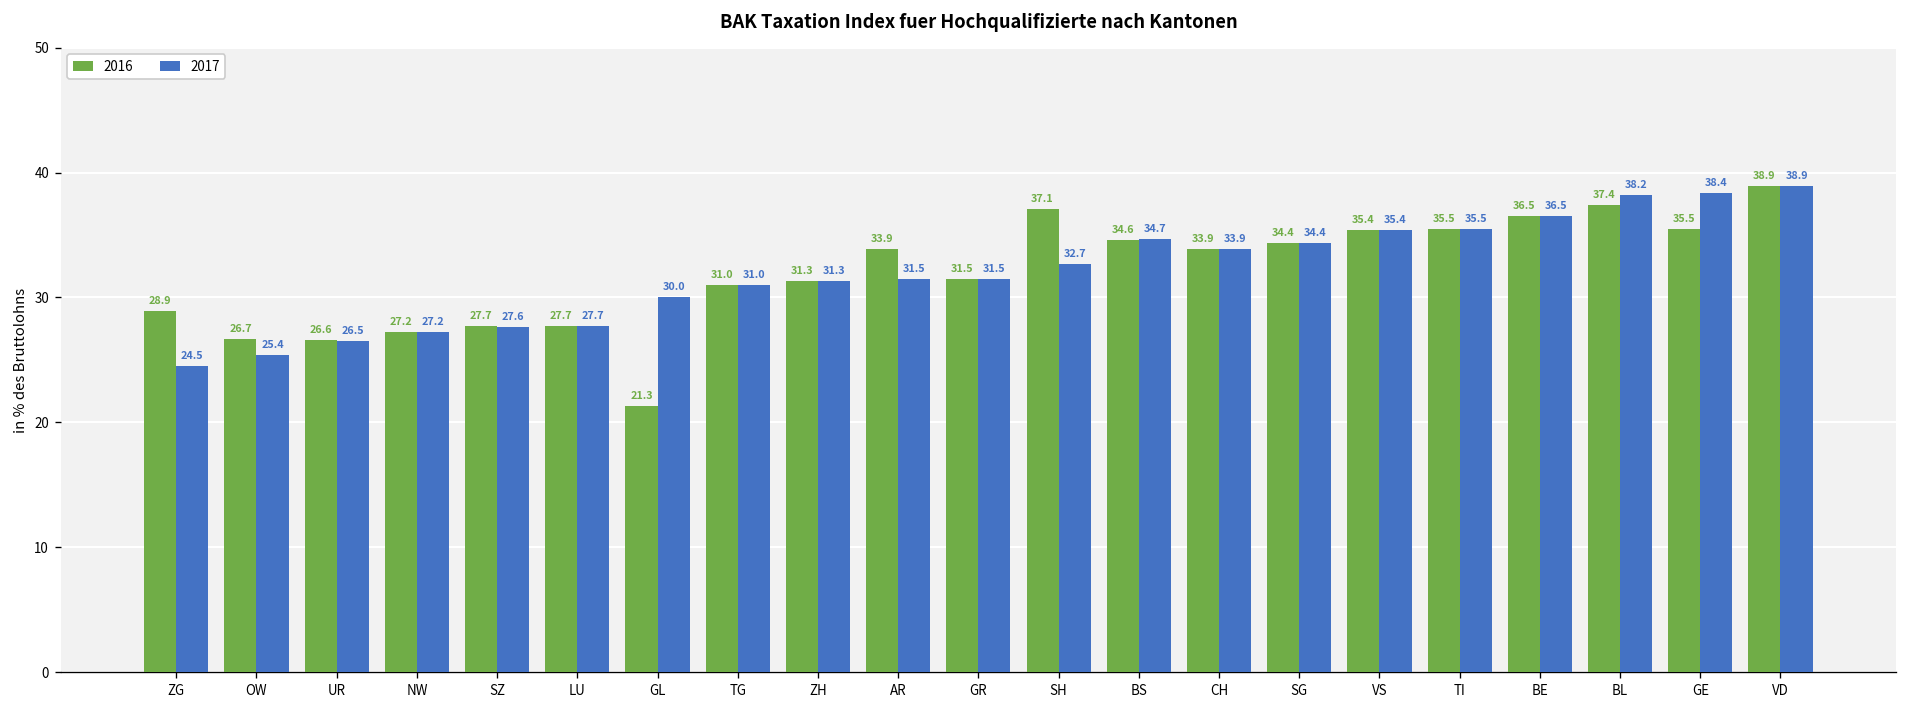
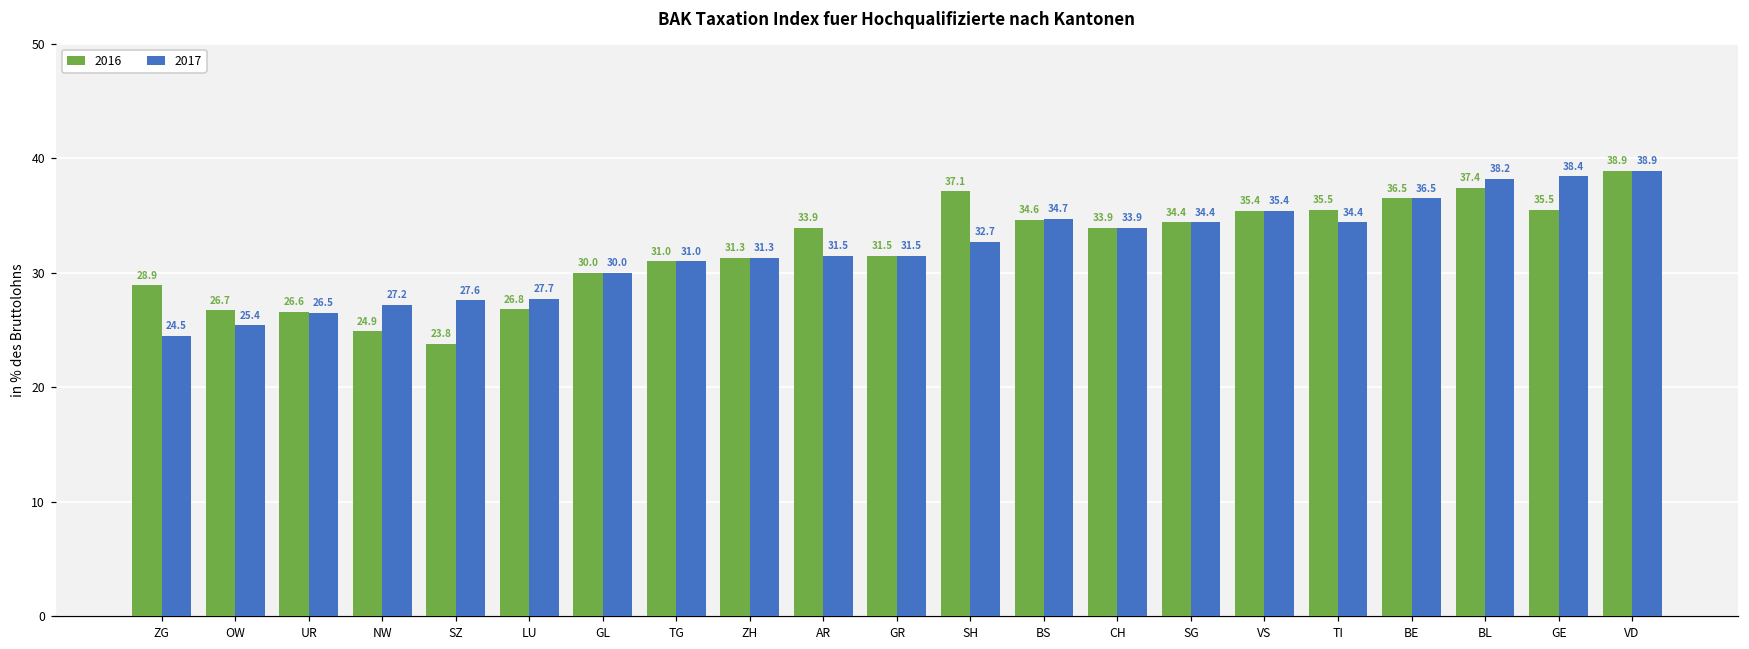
2016, NW: 27.2 -> 24.9
2016, SZ: 27.7 -> 23.8
2016, LU: 27.7 -> 26.8
2016, GL: 21.3 -> 30.0
2017, TI: 35.5 -> 34.4
